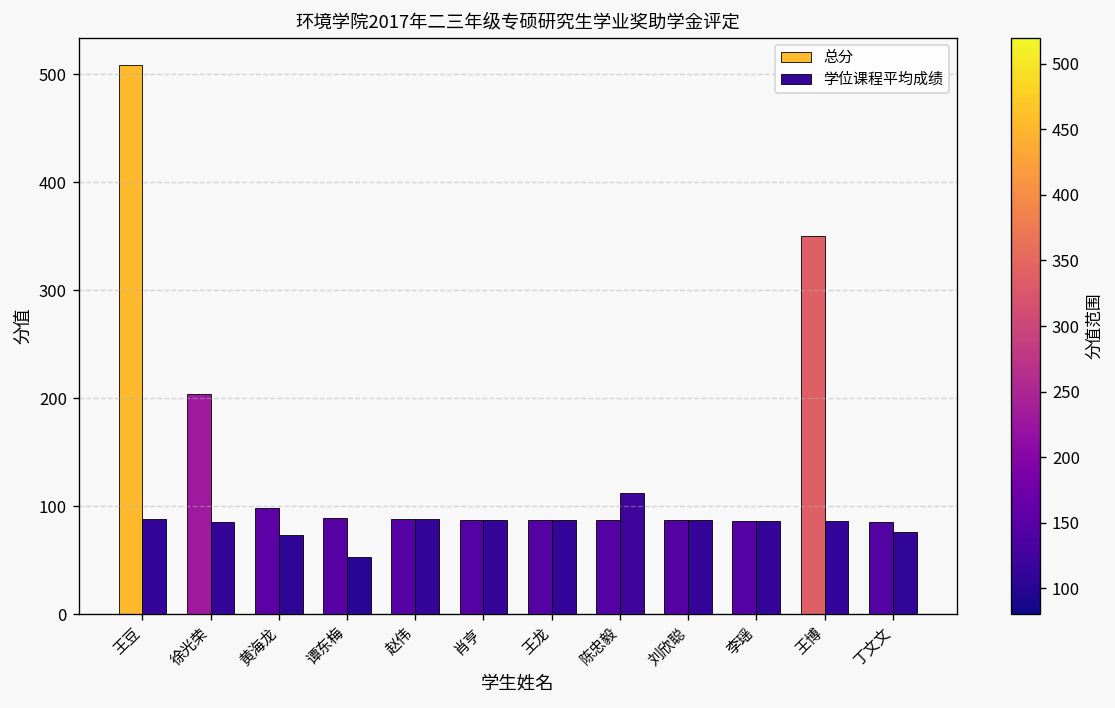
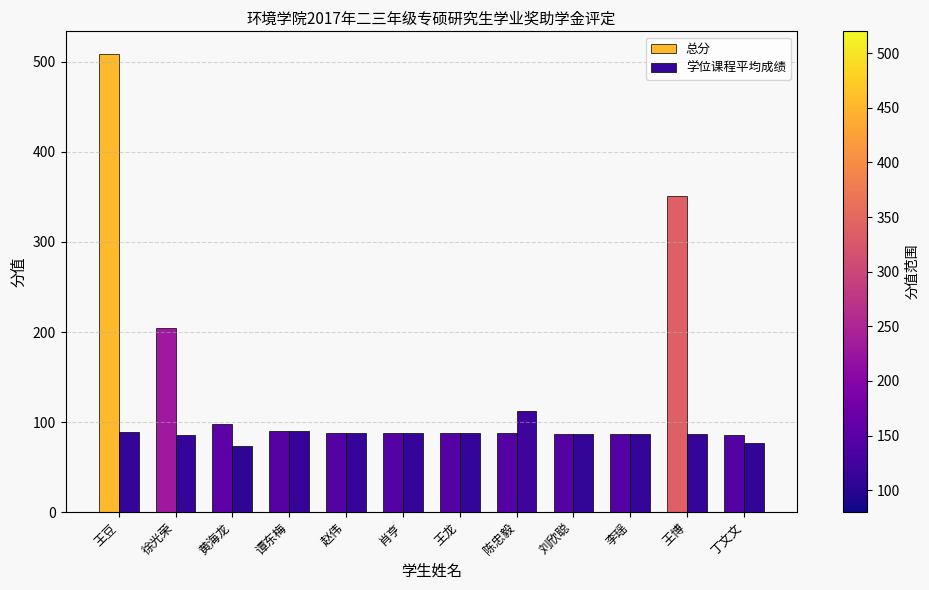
学位课程平均成绩, 谭东梅: 50 -> 90
